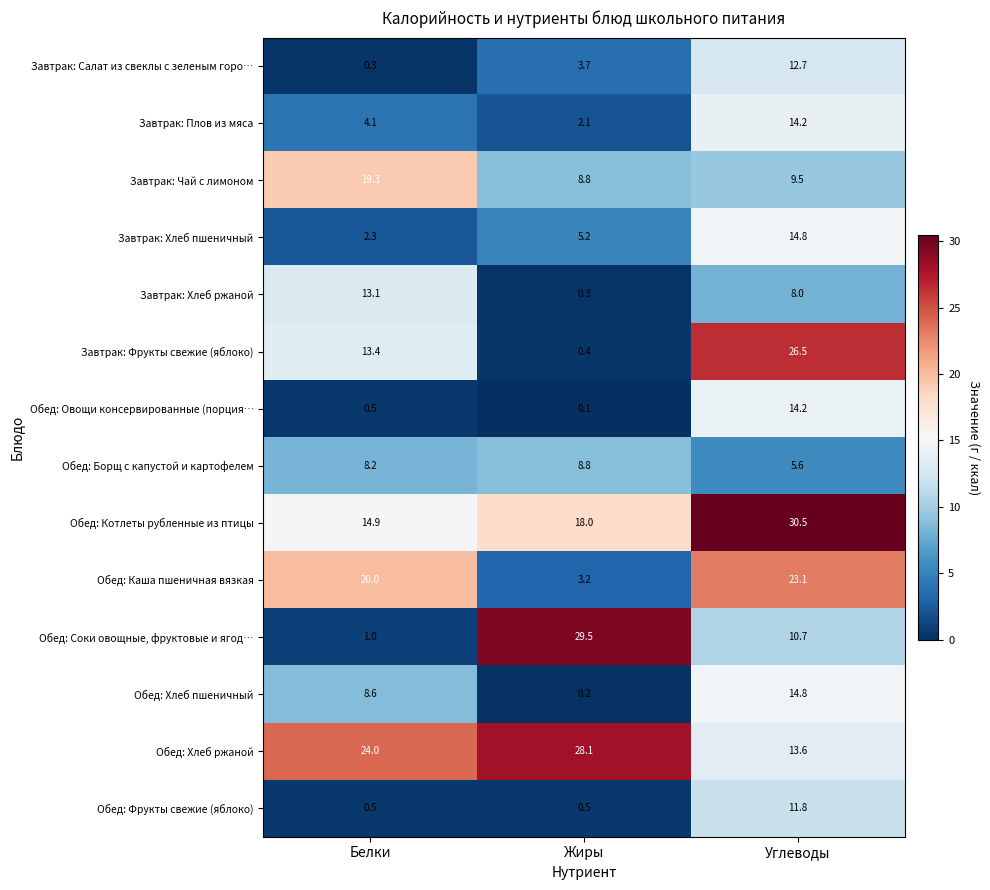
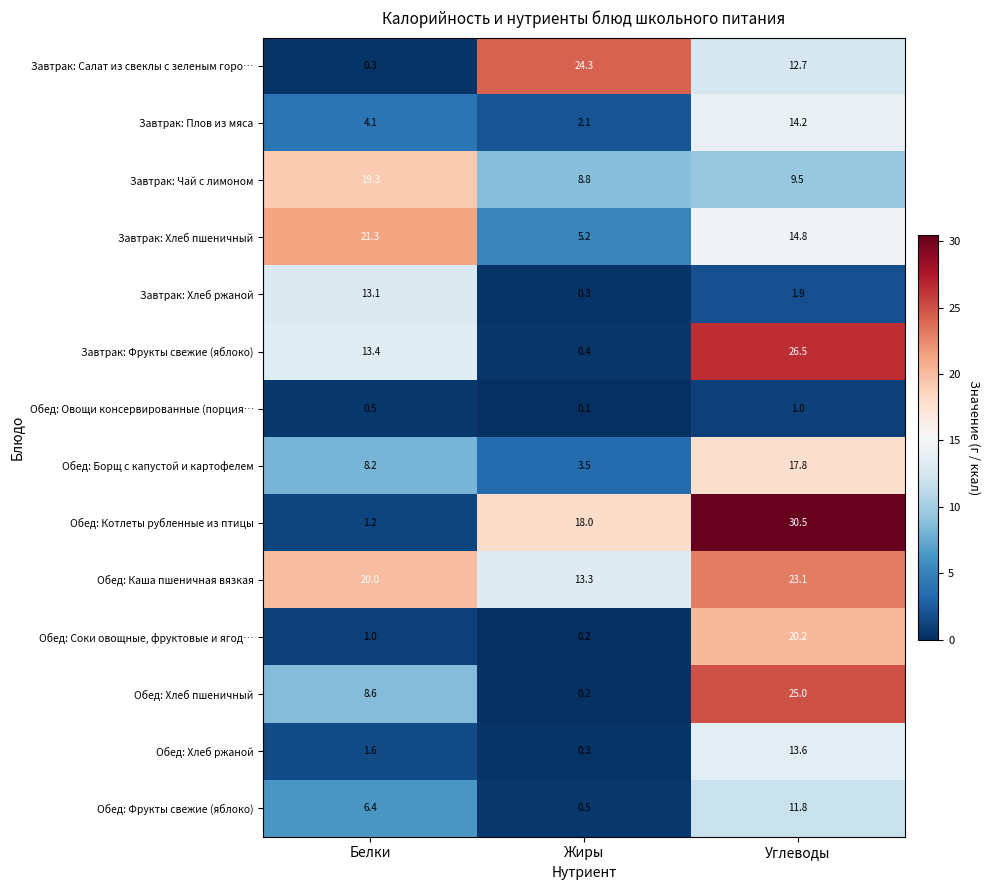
Завтрак: Салат из свеклы с зеленым горо…, Жиры: 3.7 -> 24.3
Завтрак: Хлеб пшеничный, Белки: 2.3 -> 21.3
Завтрак: Хлеб ржаной, Углеводы: 8.0 -> 1.9
Обед: Овощи консервированные (порция…, Углеводы: 14.2 -> 1.0
Обед: Борщ с капустой и картофелем, Жиры: 8.8 -> 3.5
Обед: Борщ с капустой и картофелем, Углеводы: 5.6 -> 17.8
Обед: Котлеты рубленные из птицы, Белки: 14.9 -> 1.2
Обед: Каша пшеничная вязкая, Жиры: 3.2 -> 13.3
Обед: Соки овощные, фруктовые и ягод…, Жиры: 29.5 -> 0.2
Обед: Соки овощные, фруктовые и ягод…, Углеводы: 10.7 -> 20.2
Обед: Хлеб пшеничный, Углеводы: 14.8 -> 25.0
Обед: Хлеб ржаной, Белки: 24.0 -> 1.6
Обед: Хлеб ржаной, Жиры: 28.1 -> 0.3
Обед: Фрукты свежие (яблоко), Белки: 0.5 -> 6.4
